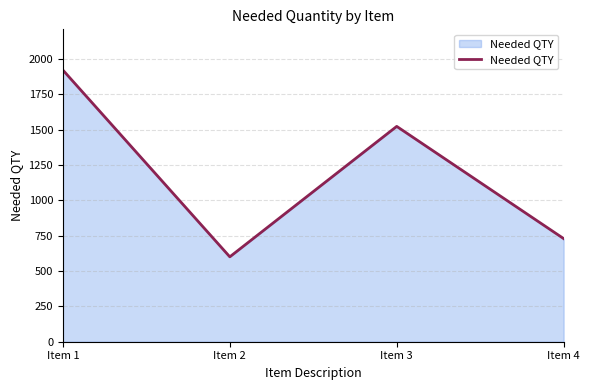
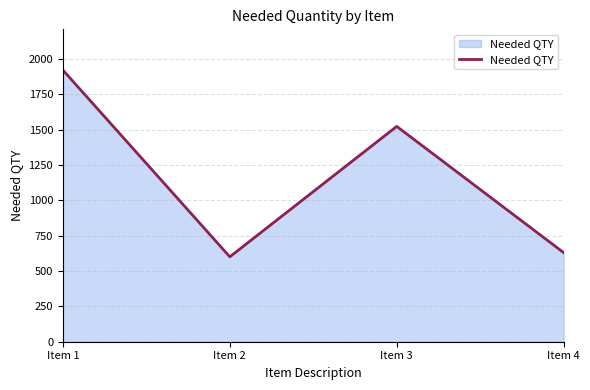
Item 4: 730 -> 630
